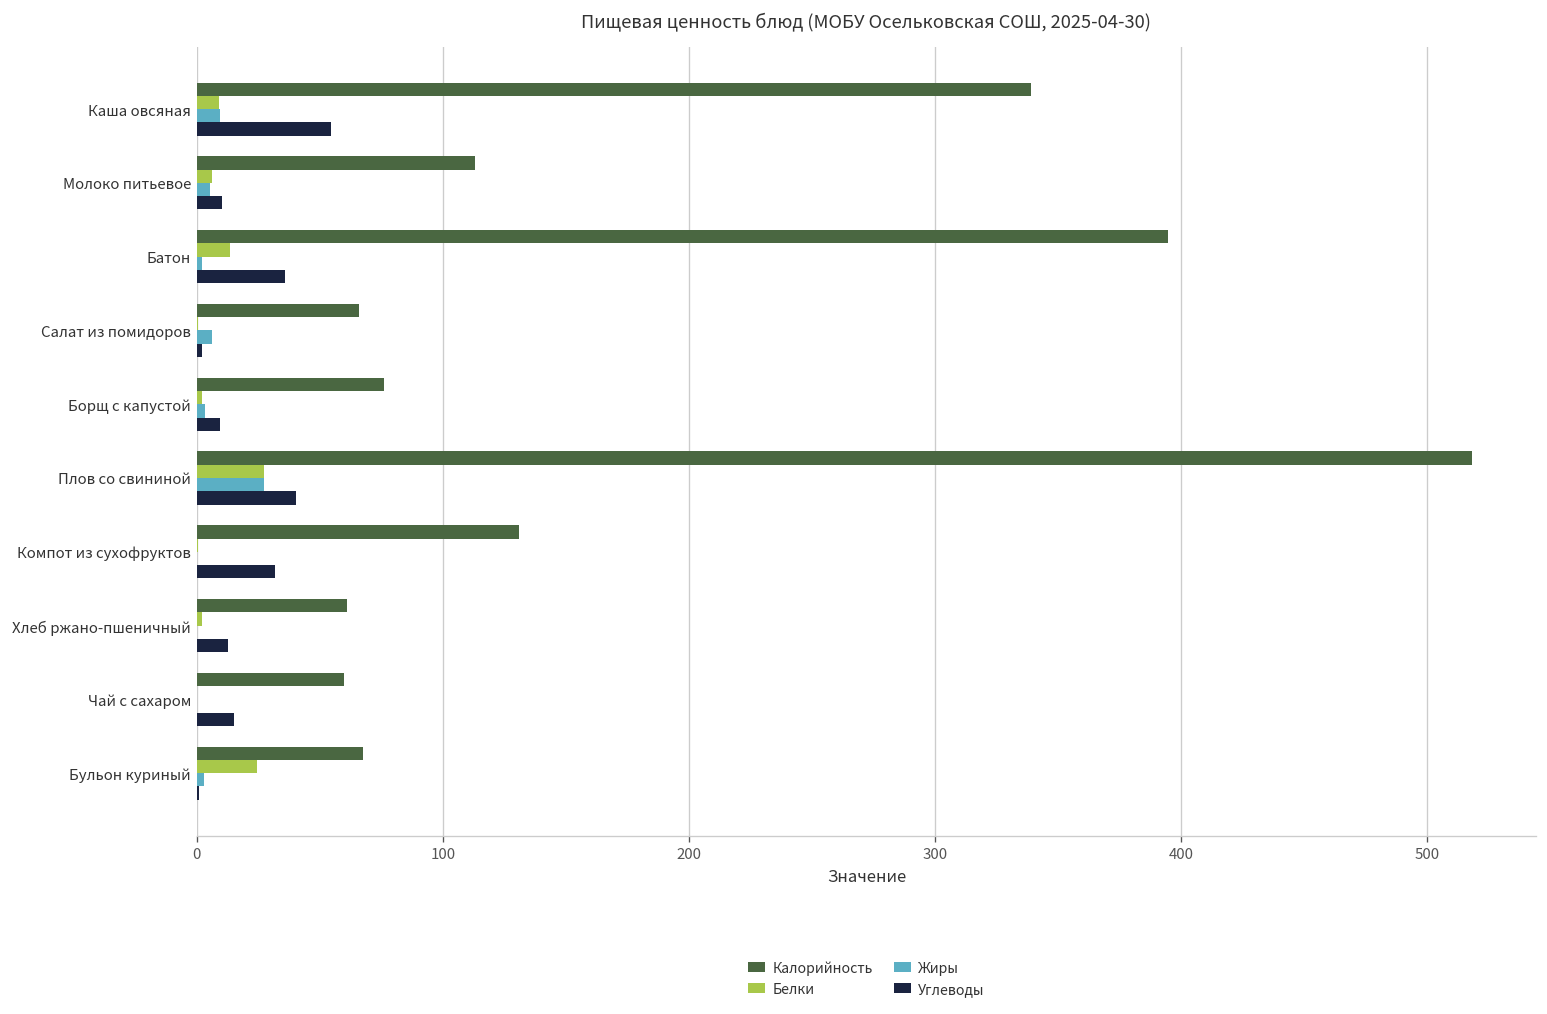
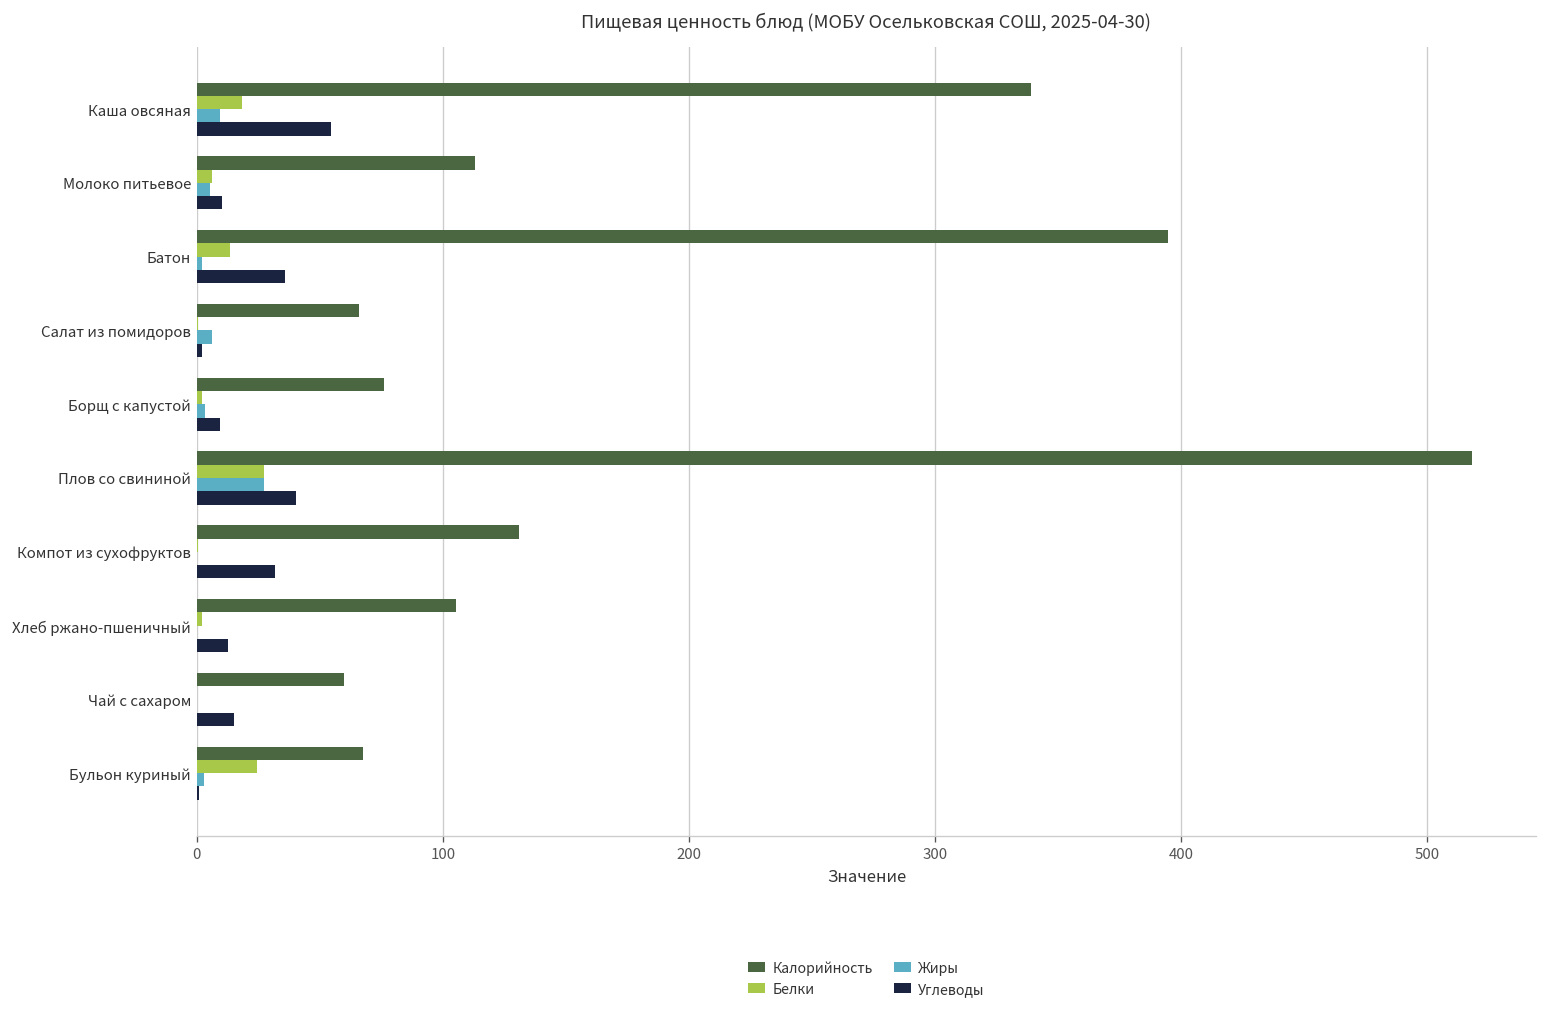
Белки, Каша овсяная: 9 -> 18
Калорийность, Хлеб ржано-пшеничный: 61 -> 106
